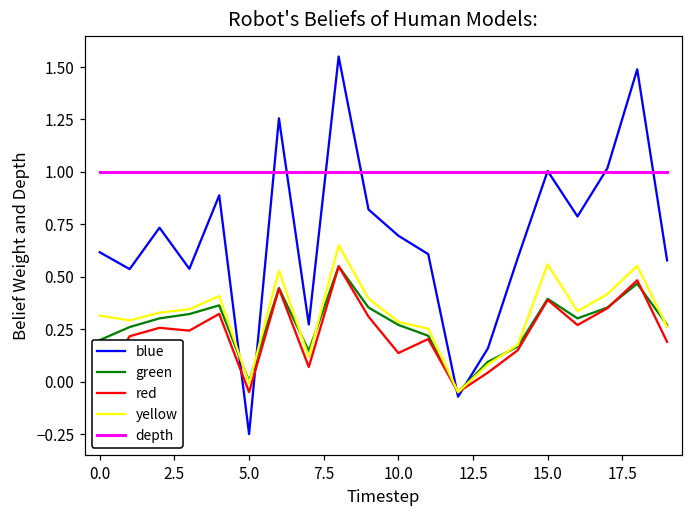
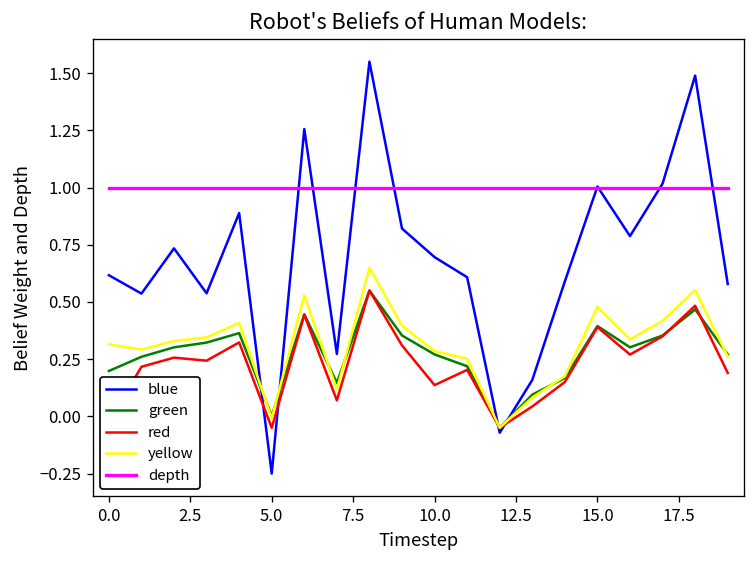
yellow, 15.0: 0.56 -> 0.48
